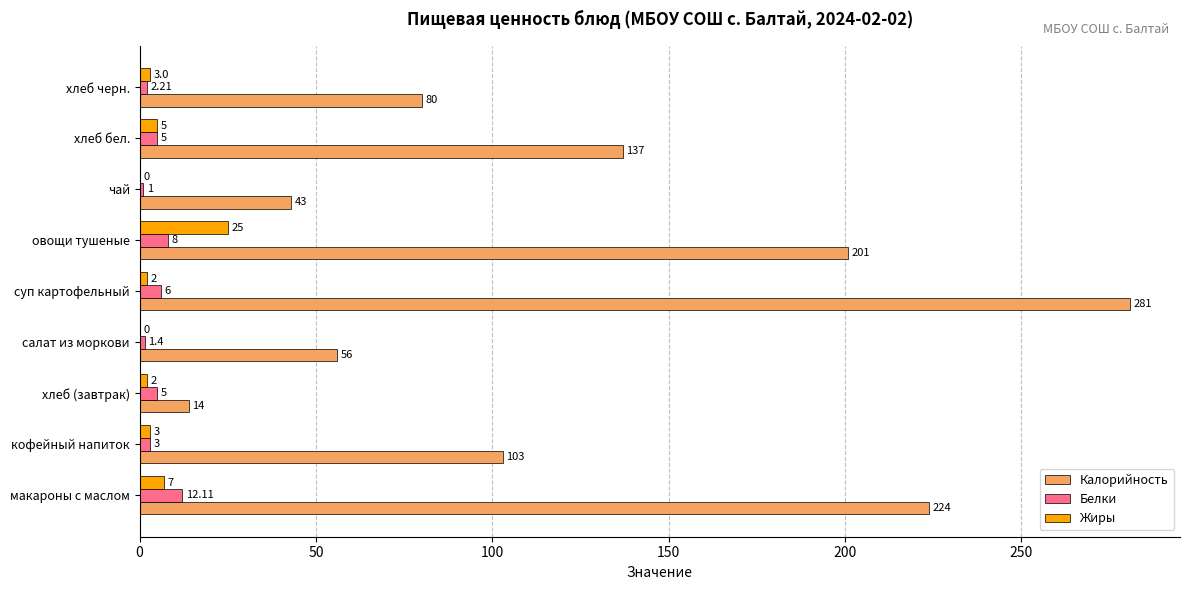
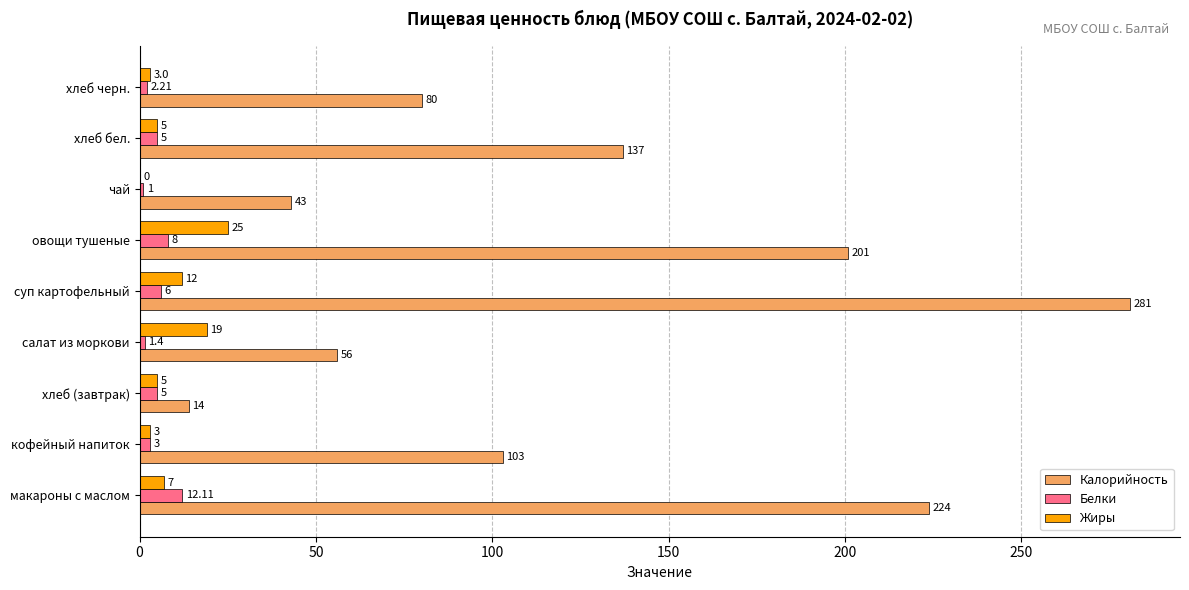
Жиры, суп картофельный: 2 -> 12
Жиры, салат из моркови: 0 -> 19
Жиры, хлеб (завтрак): 2 -> 5
